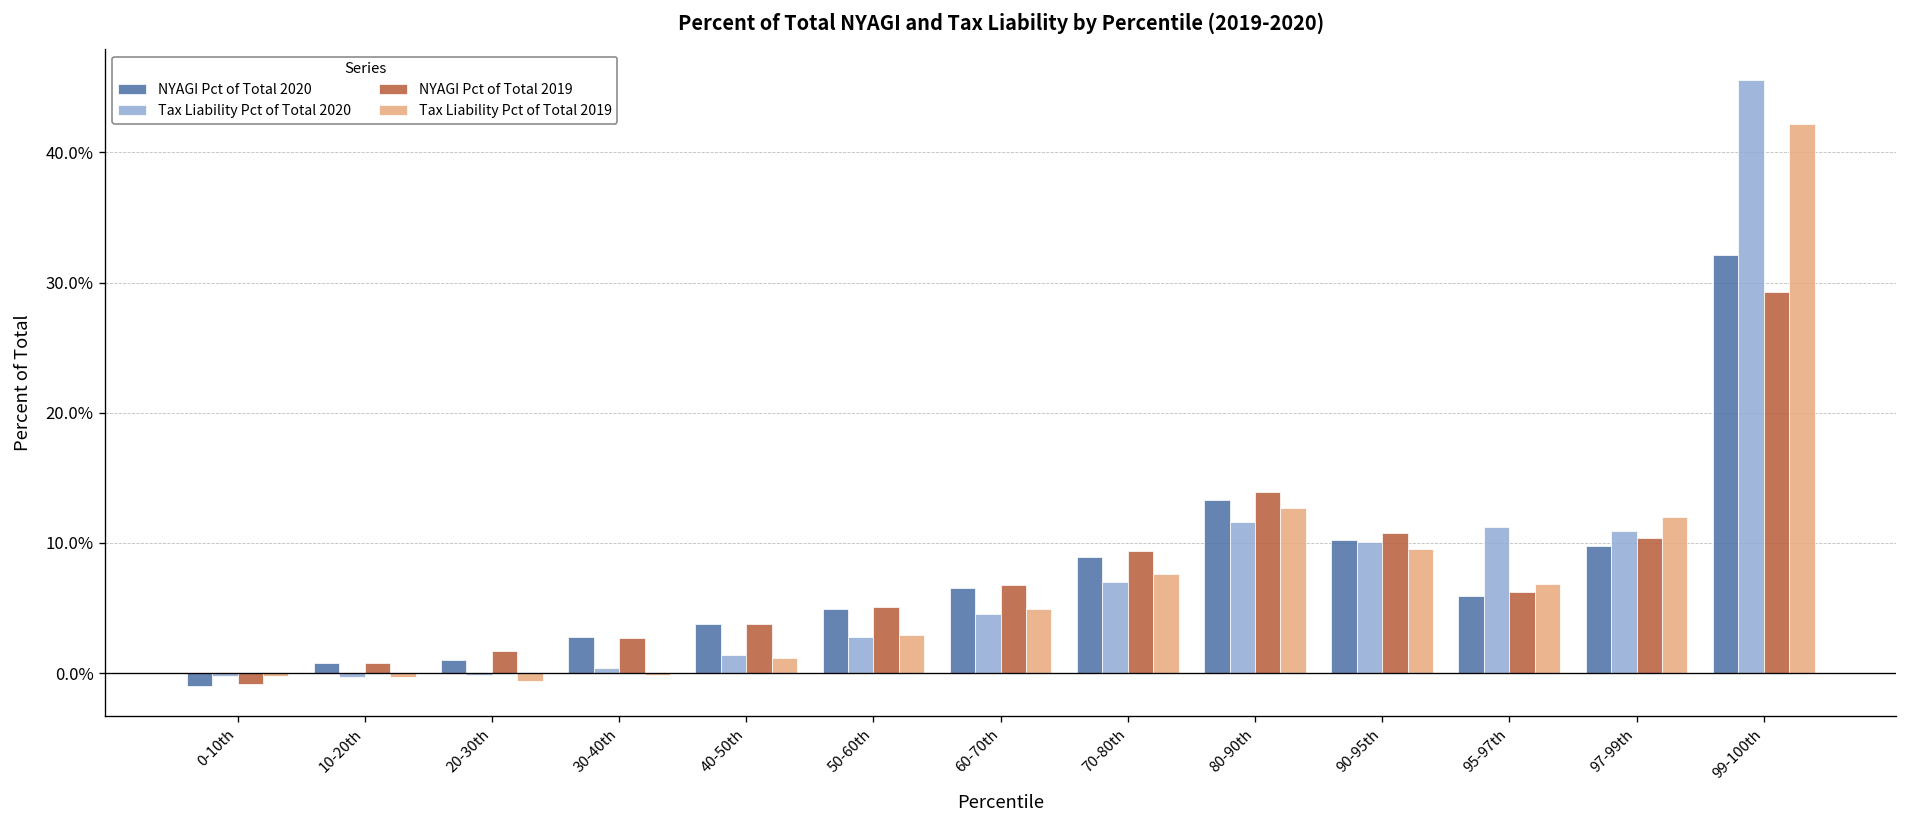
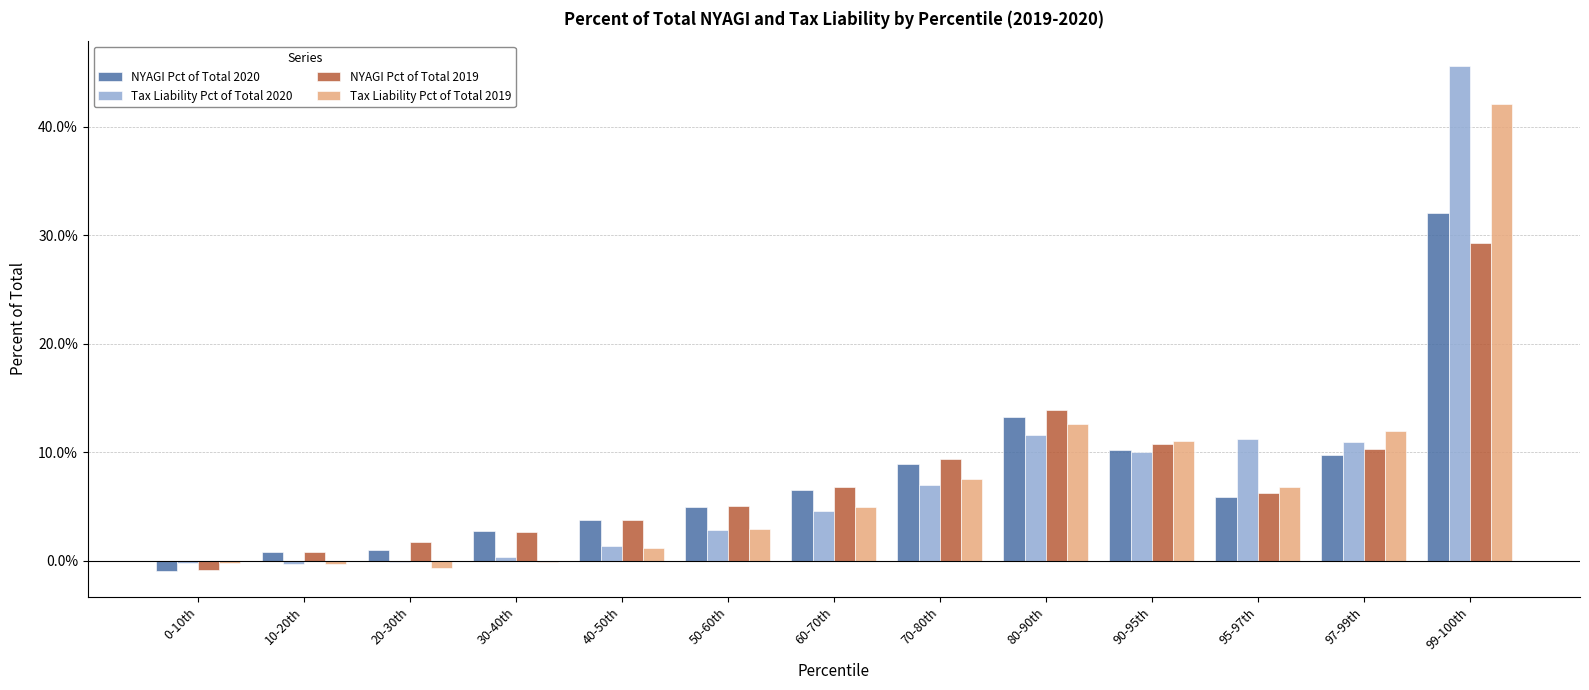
Tax Liability Pct of Total 2019, 90-95th: 9.6% -> 11.0%
